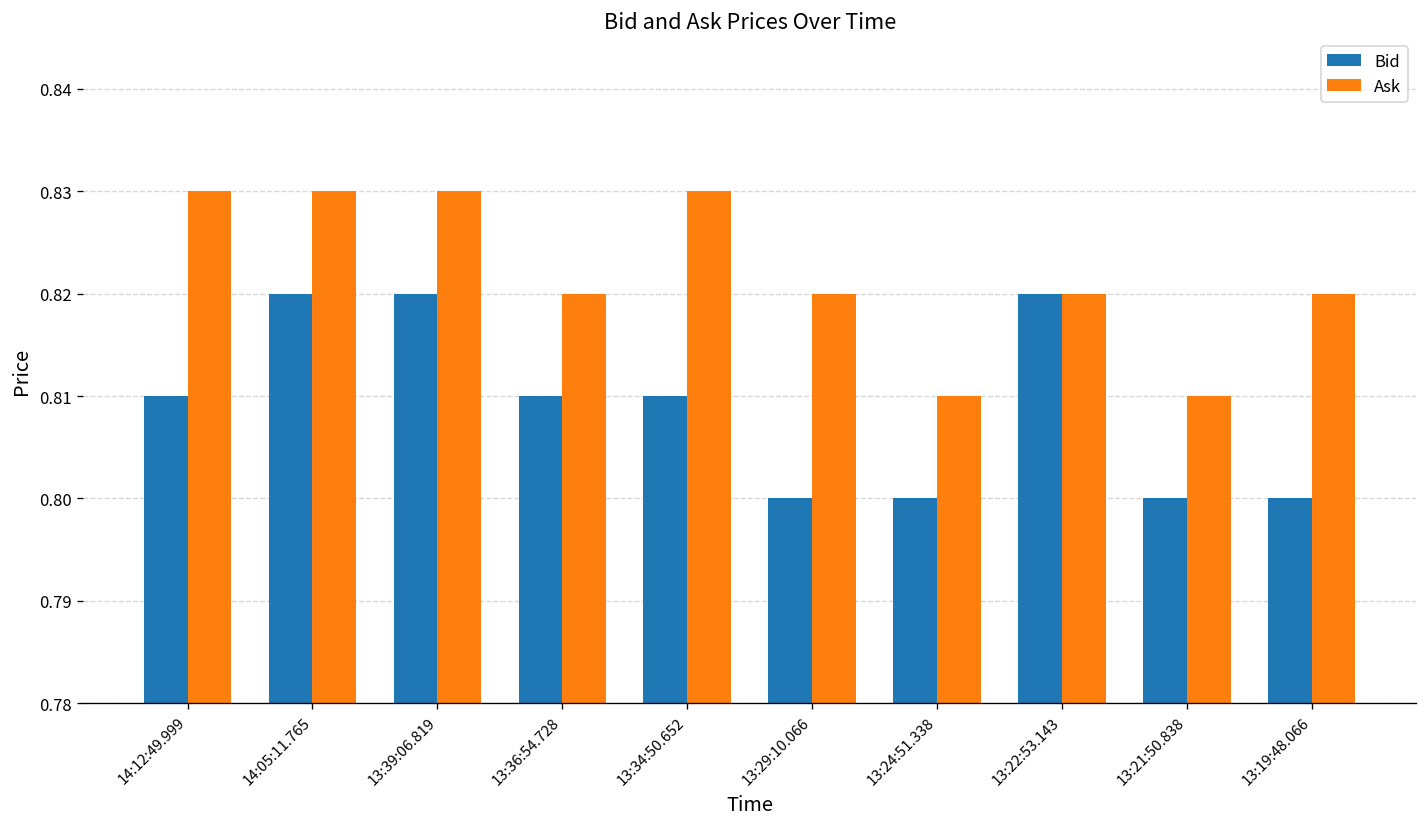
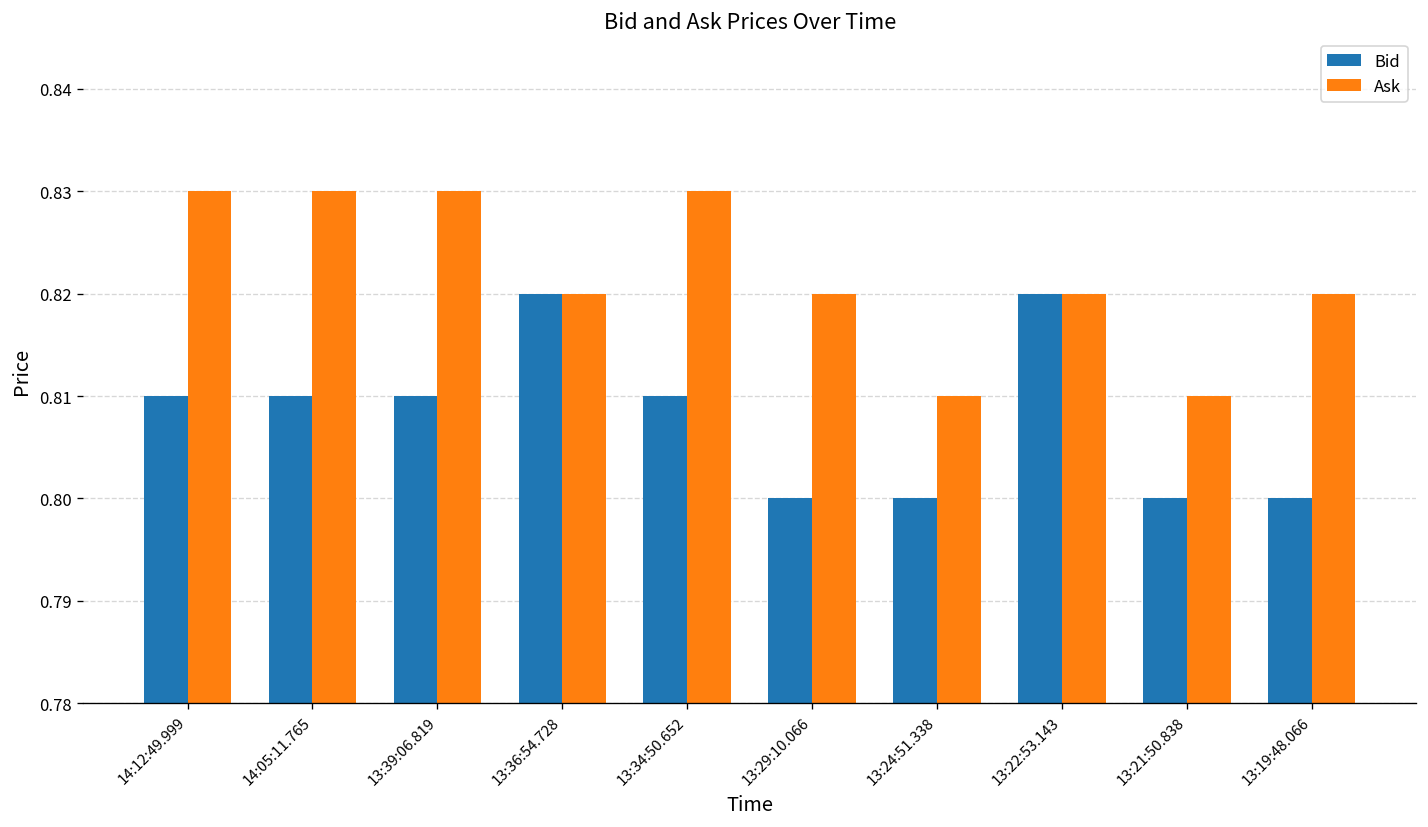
Bid, 14:05:11.765: 0.82 -> 0.81
Bid, 13:39:06.819: 0.82 -> 0.81
Bid, 13:36:54.728: 0.81 -> 0.82
